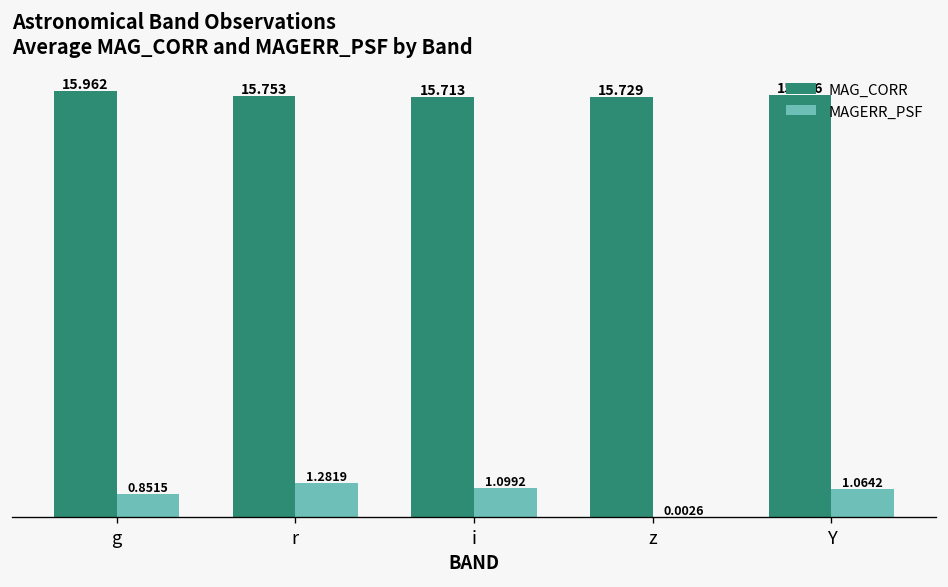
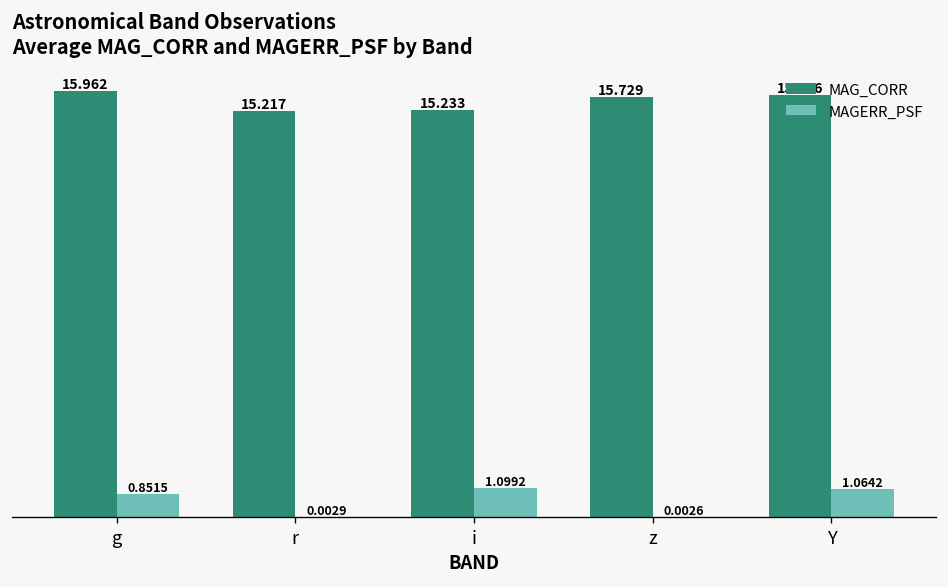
MAG_CORR, r: 15.753 -> 15.217
MAGERR_PSF, r: 1.2819 -> 0.0029
MAG_CORR, i: 15.713 -> 15.233
